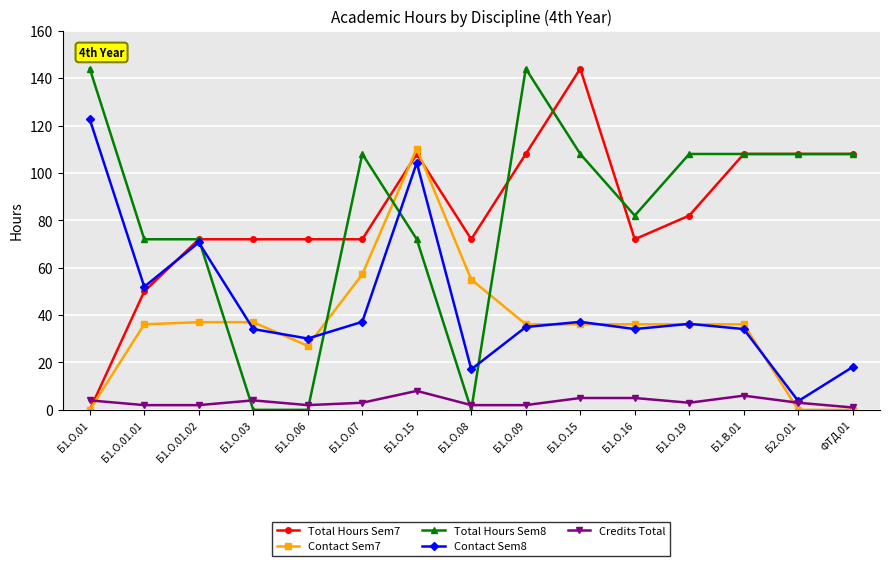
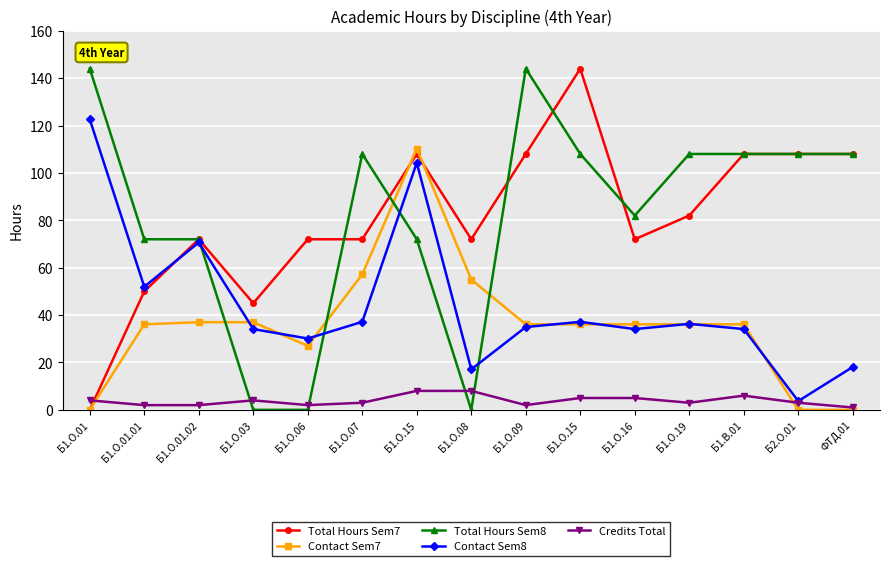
Total Hours Sem7, Б1.О.03: 72 -> 45
Credits Total, Б1.О.08: 2 -> 8
